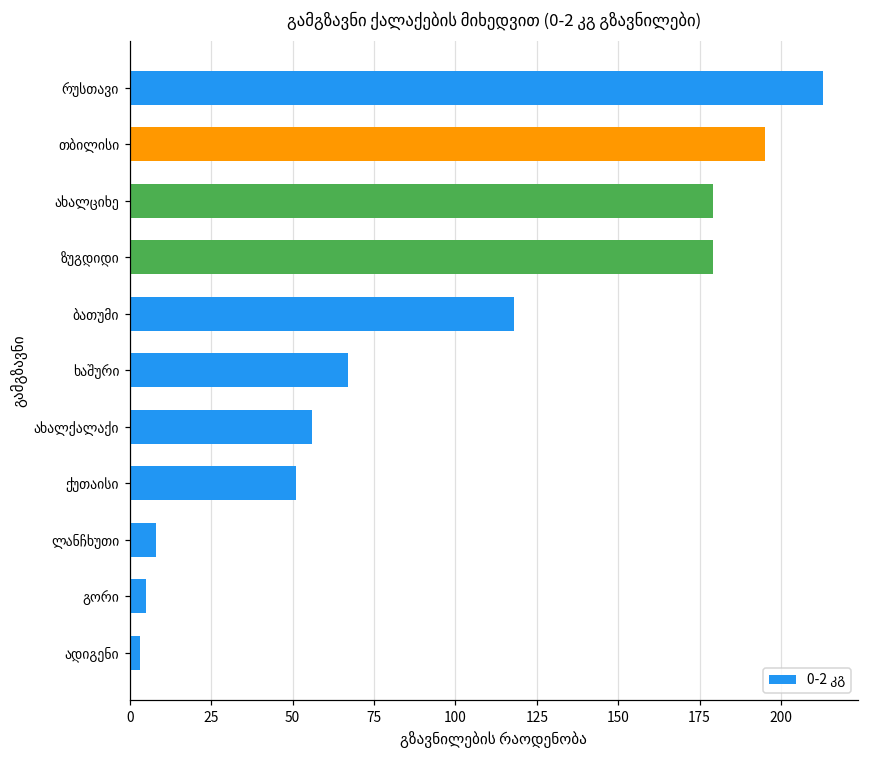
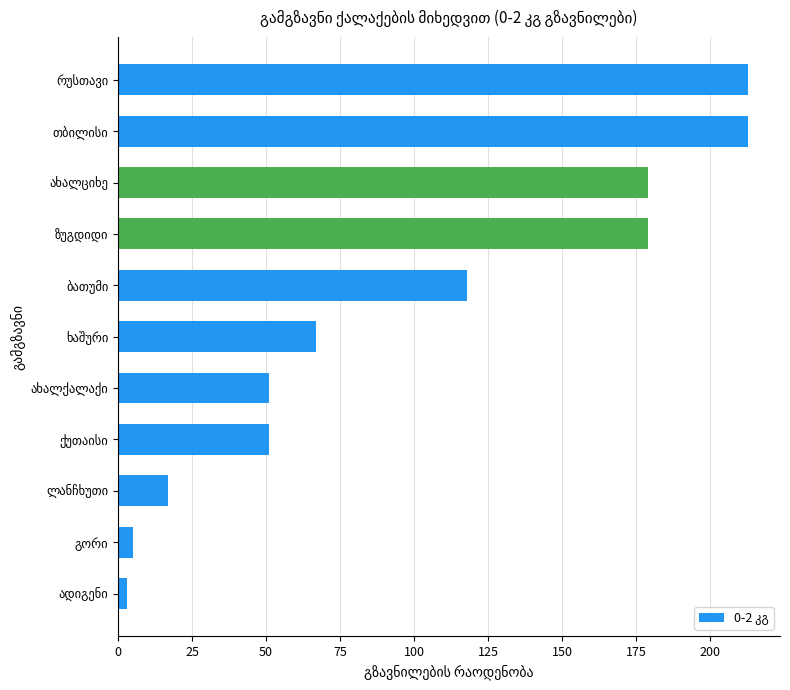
თბილისი: 195 -> 213
ახალქალაქი: 56 -> 51
ლანჩხუთი: 8 -> 17
